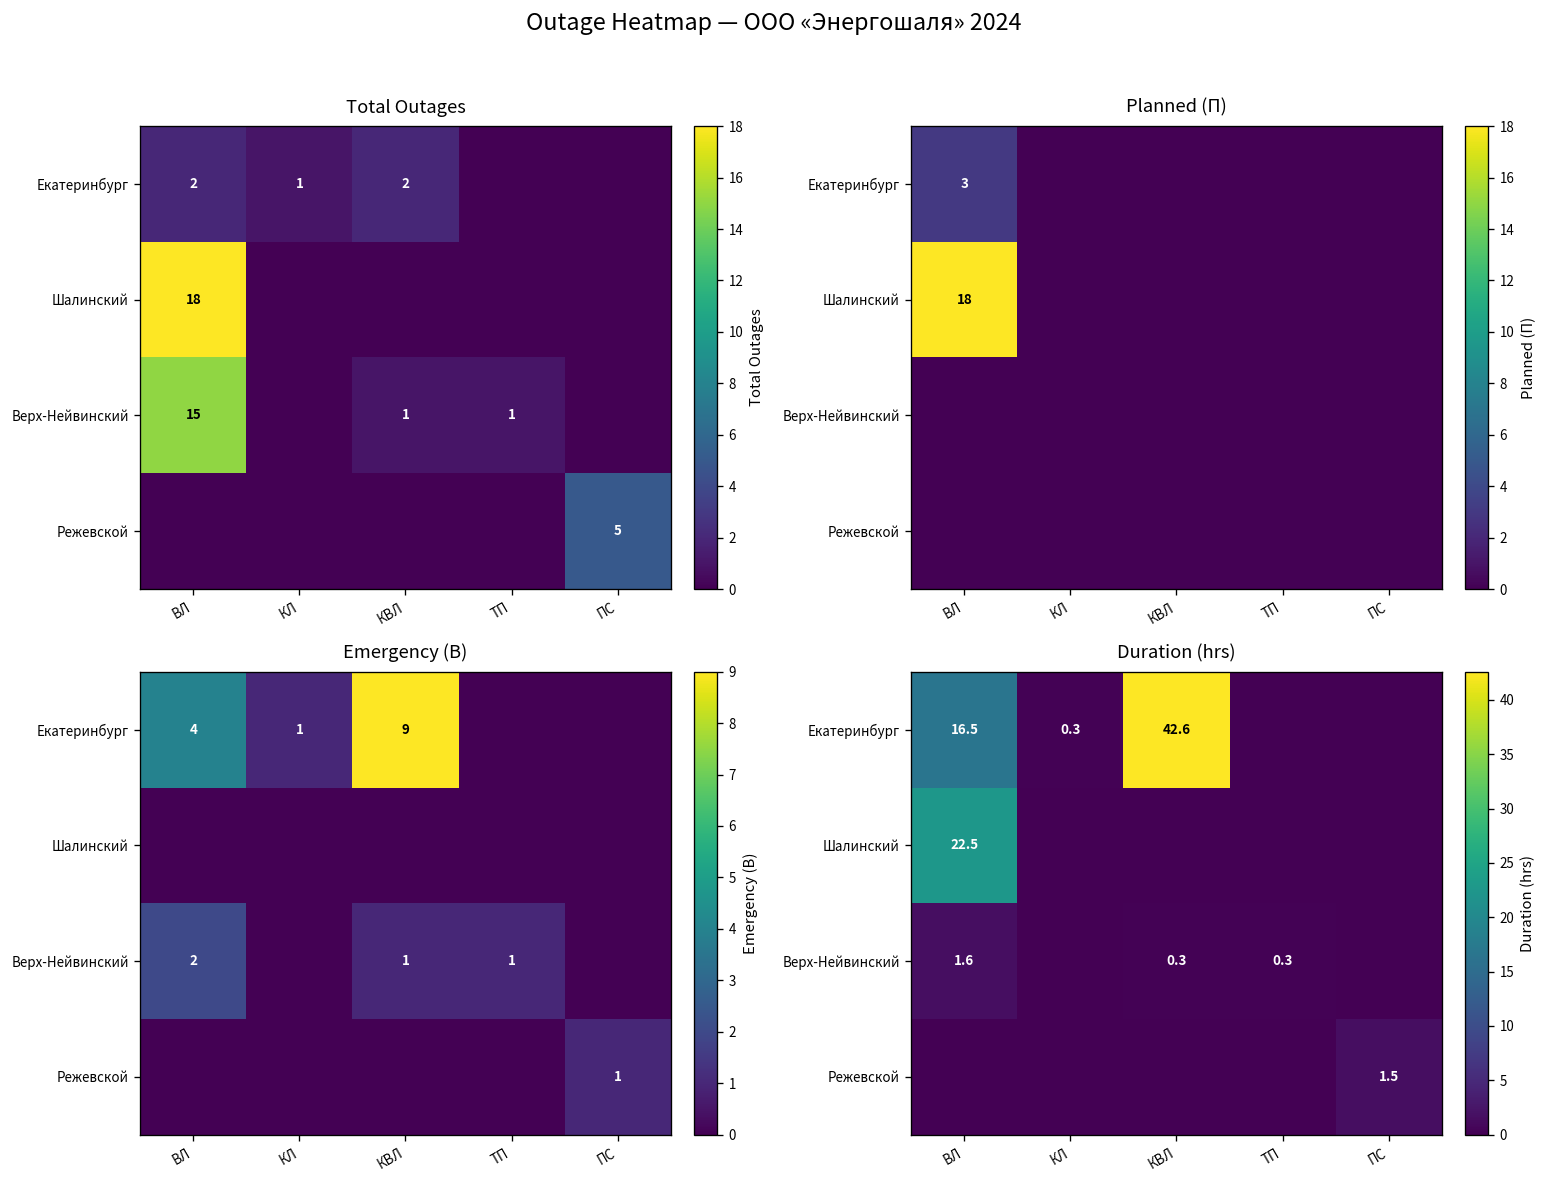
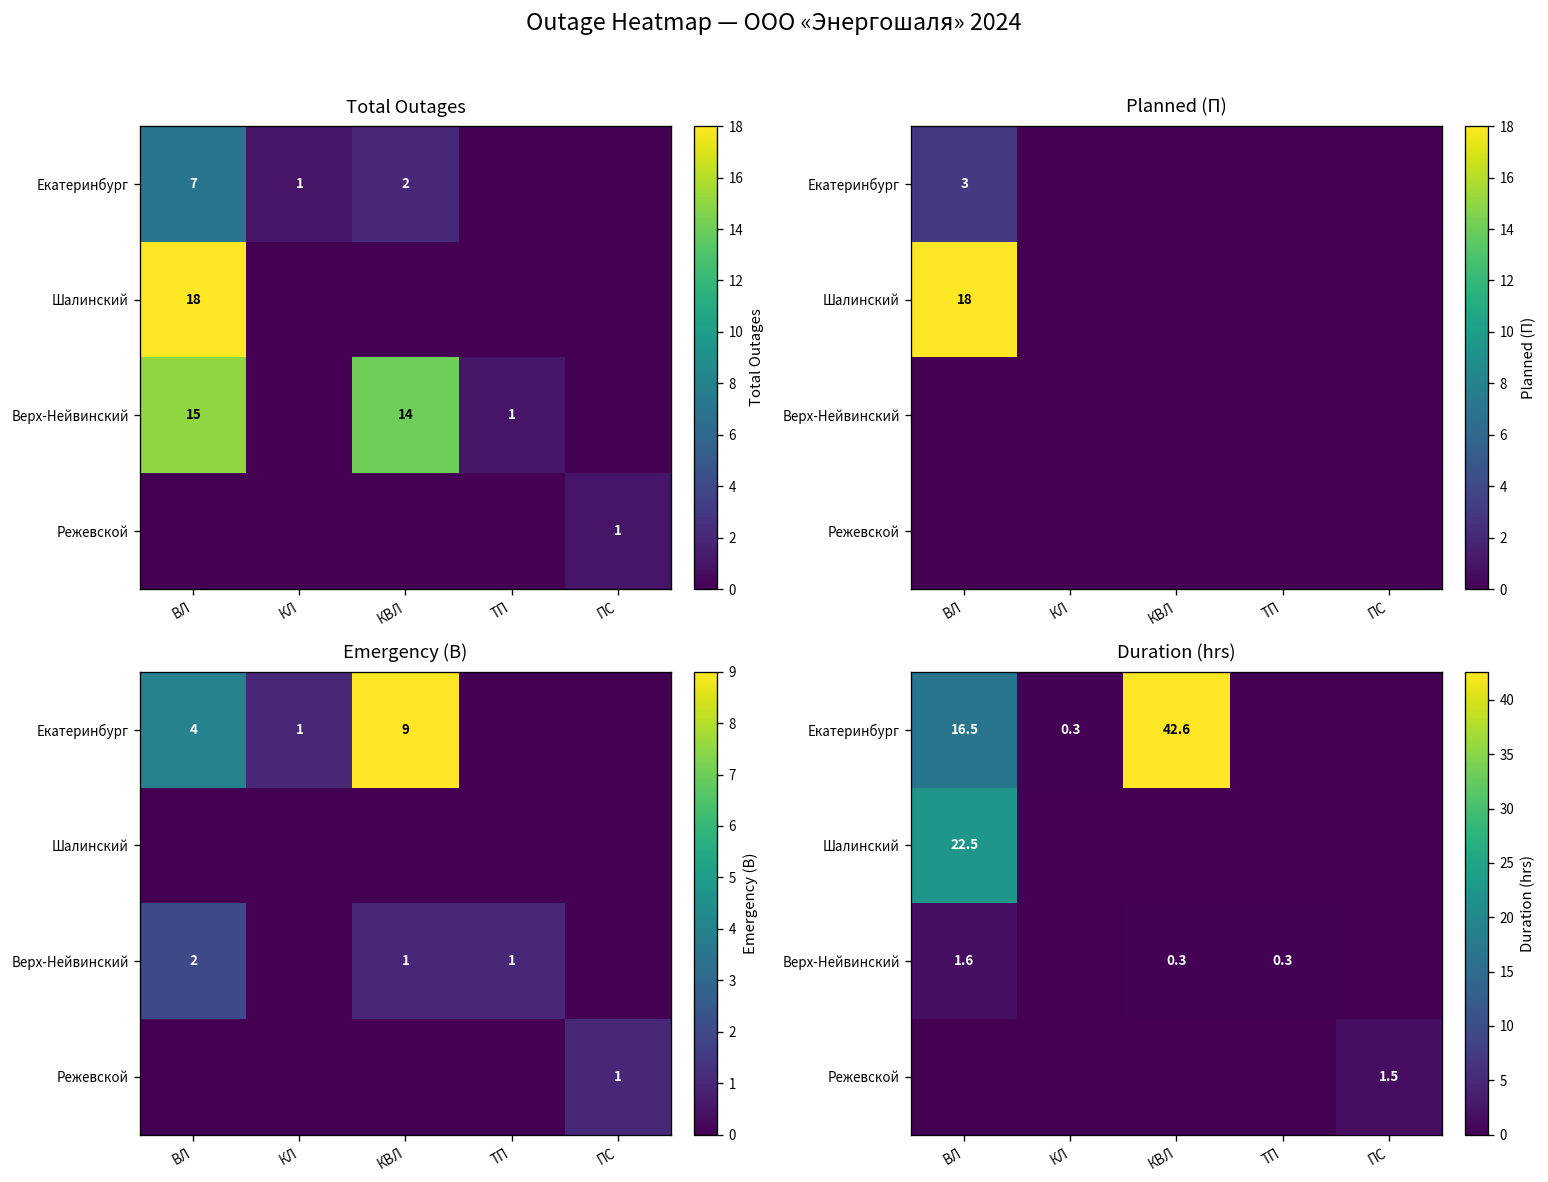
Total Outages, Екатеринбург, ВЛ: 2 -> 7
Total Outages, Верх-Нейвинский, КВЛ: 1 -> 14
Total Outages, Режевской, ПС: 5 -> 1
